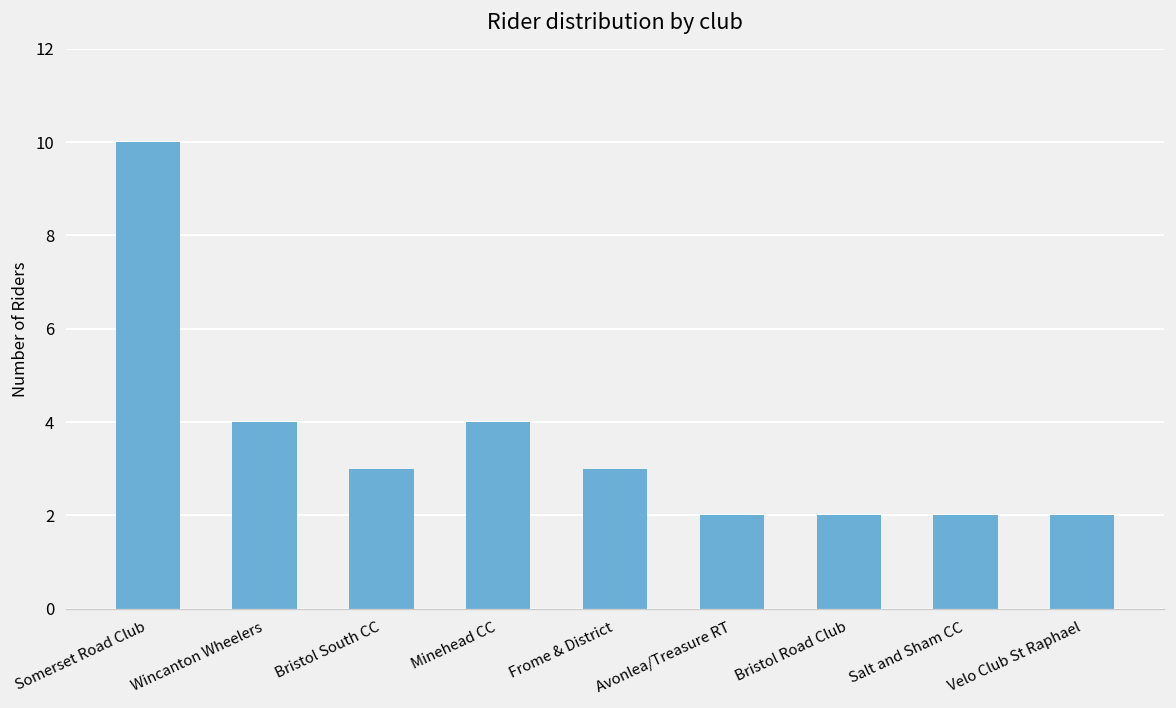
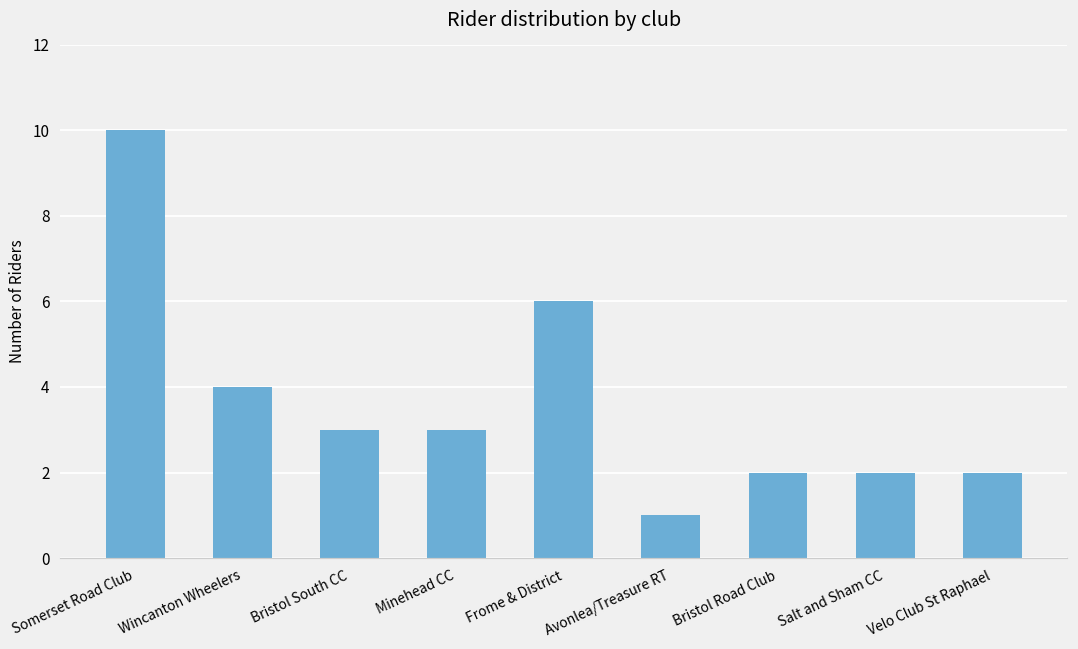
Minehead CC: 4 -> 3
Frome & District: 3 -> 6
Avonlea/Treasure RT: 2 -> 1
